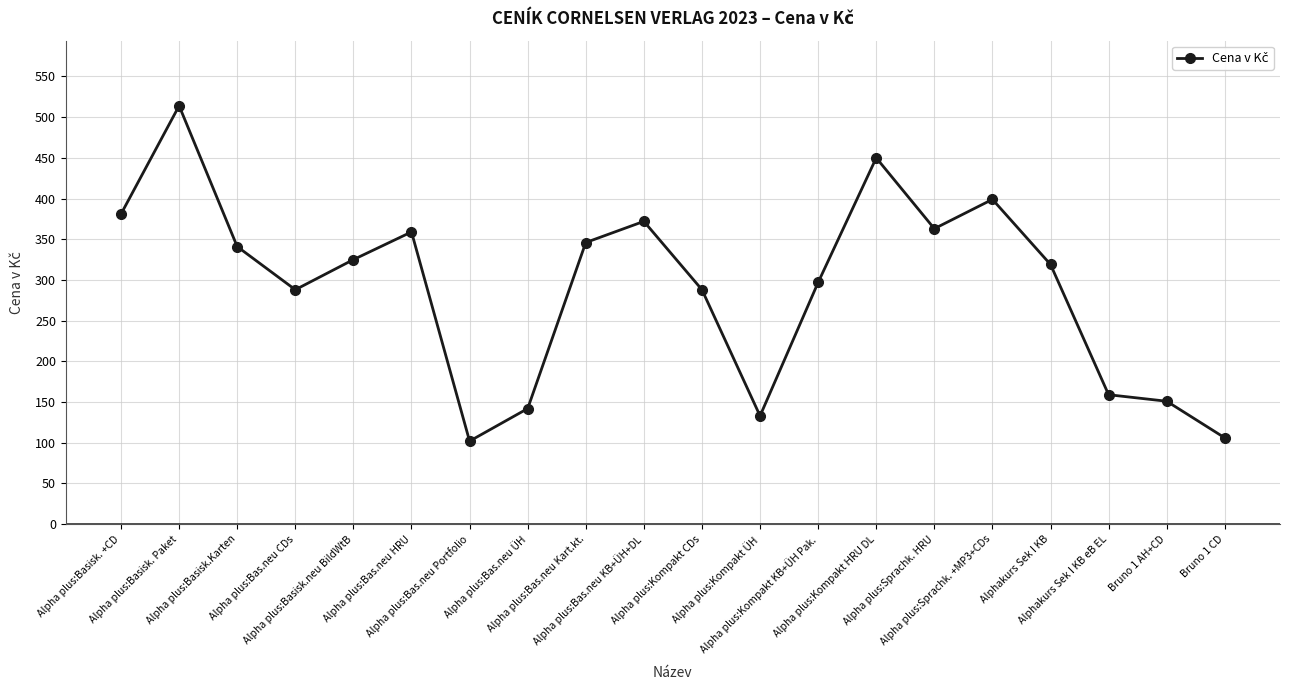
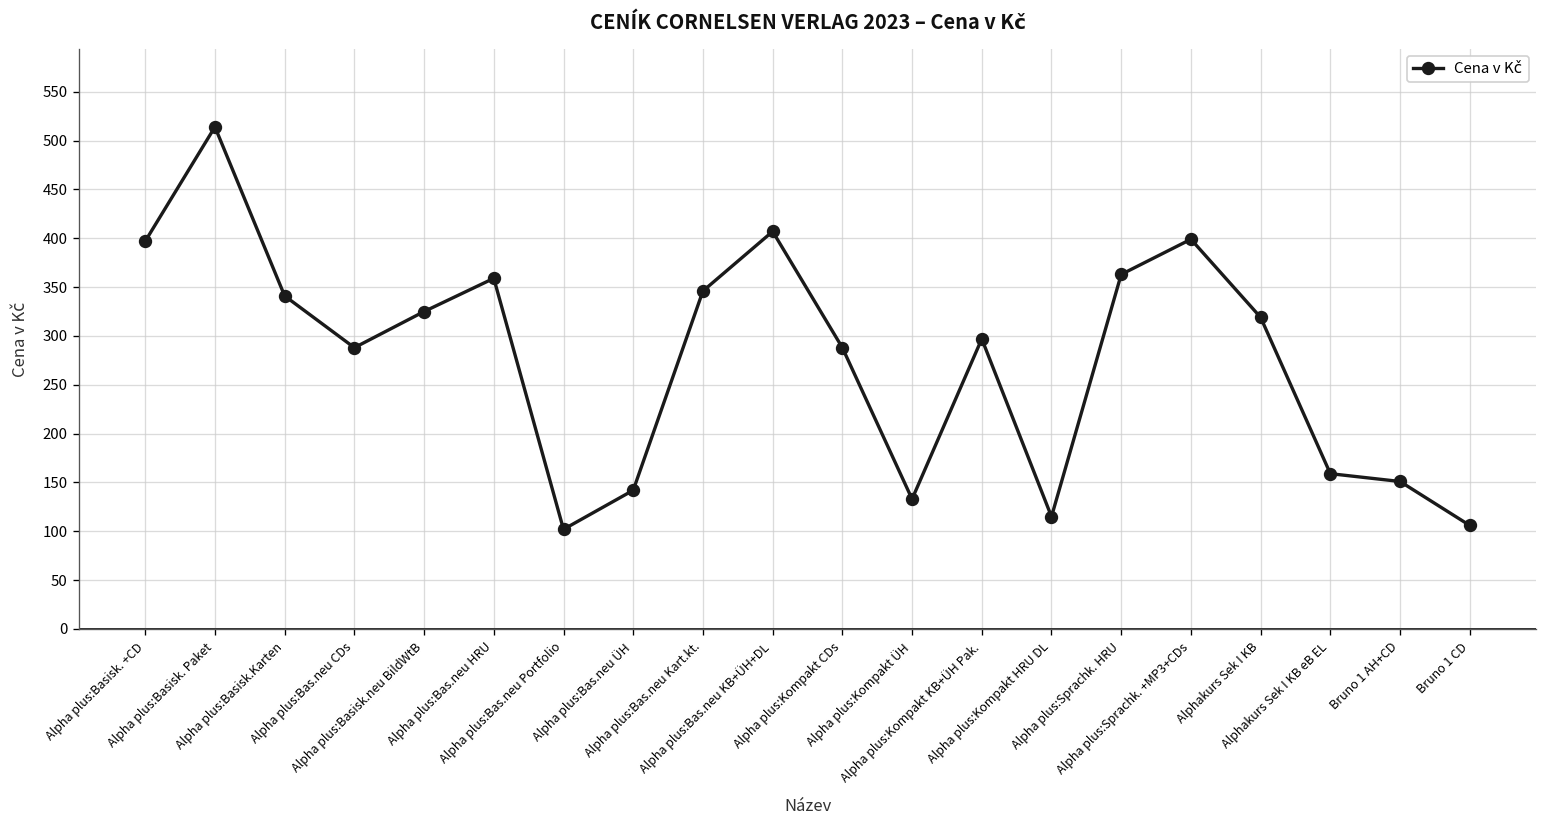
Alpha plus:Basisk. +CD: 380 -> 400
Alpha plus:Bas.neu KB+ÜH+DL: 370 -> 410
Alpha plus:Kompakt HRU DL: 450 -> 120
